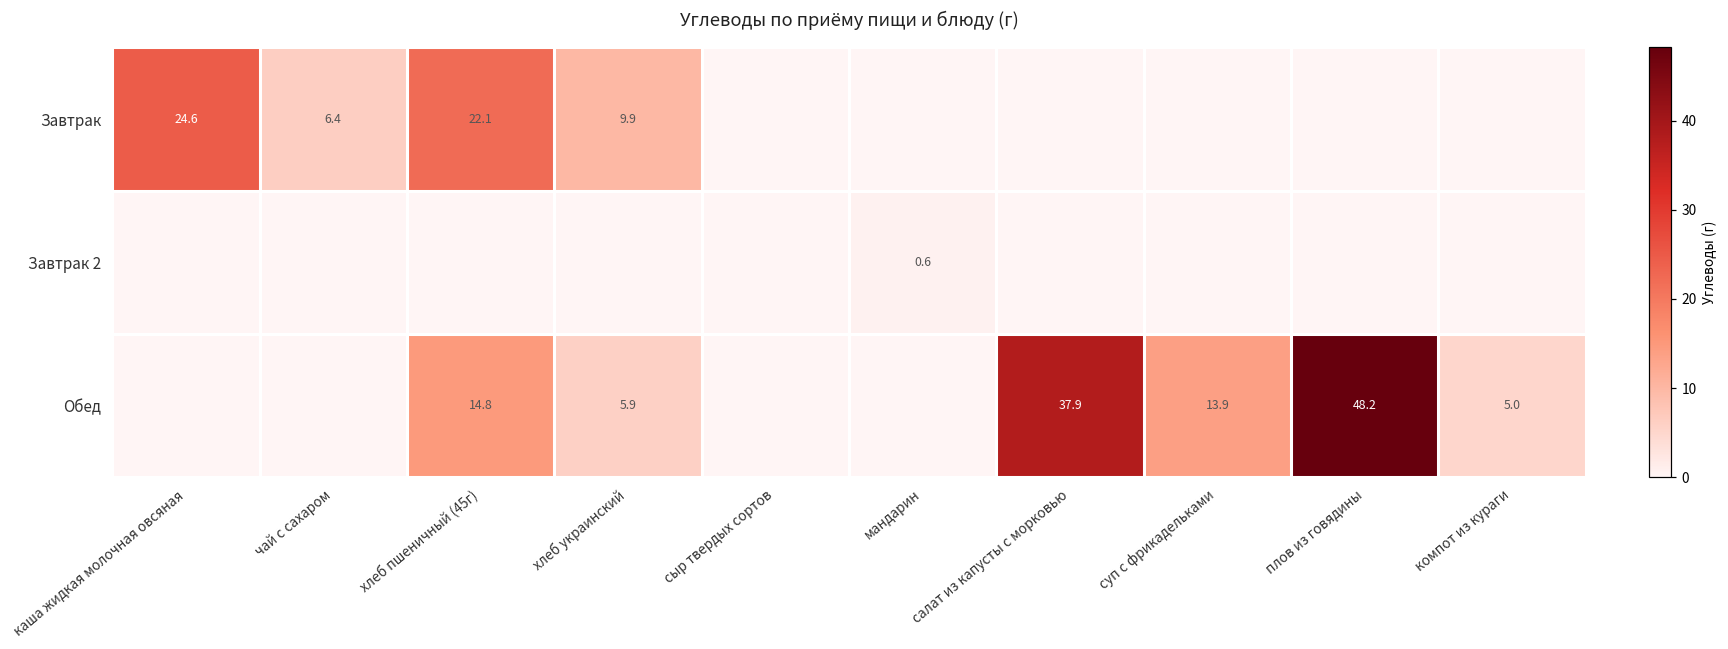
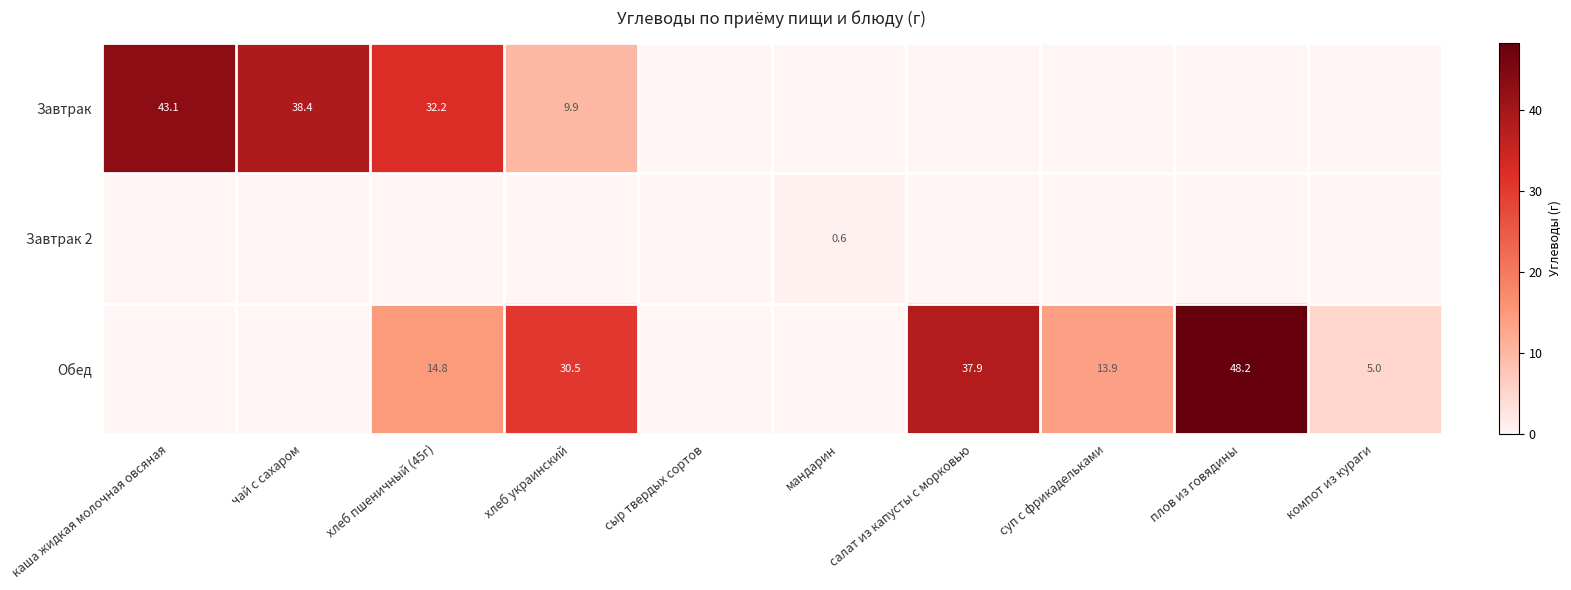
Завтрак, каша жидкая молочная овсяная: 24.6 -> 43.1
Завтрак, чай с сахаром: 6.4 -> 38.4
Завтрак, хлеб пшеничный (45г): 22.1 -> 32.2
Обед, хлеб украинский: 5.9 -> 30.5
